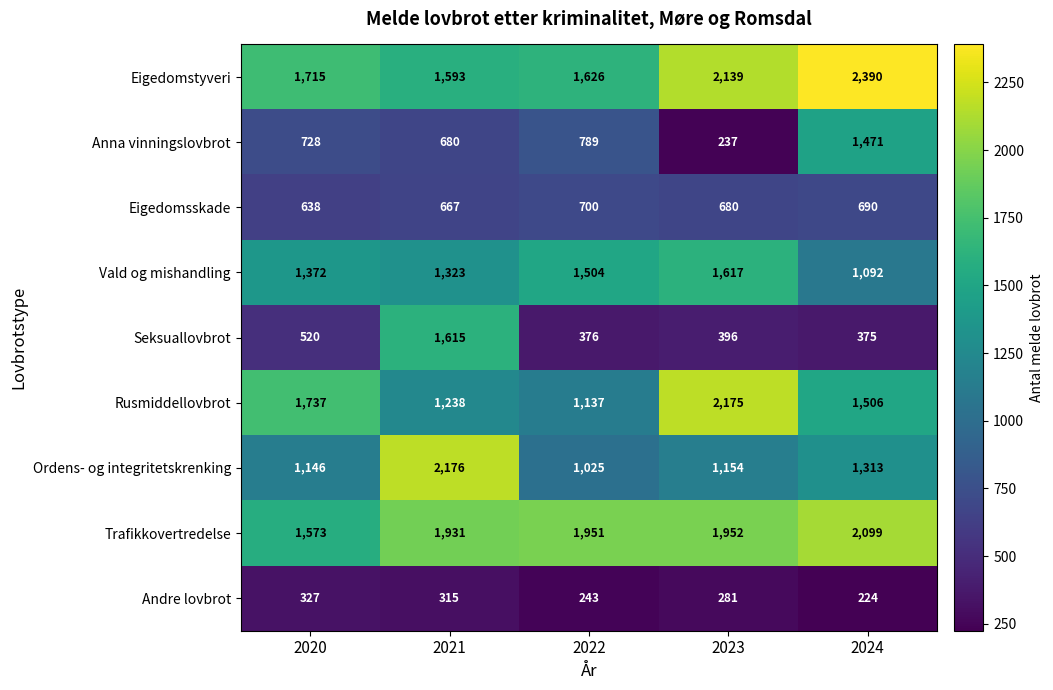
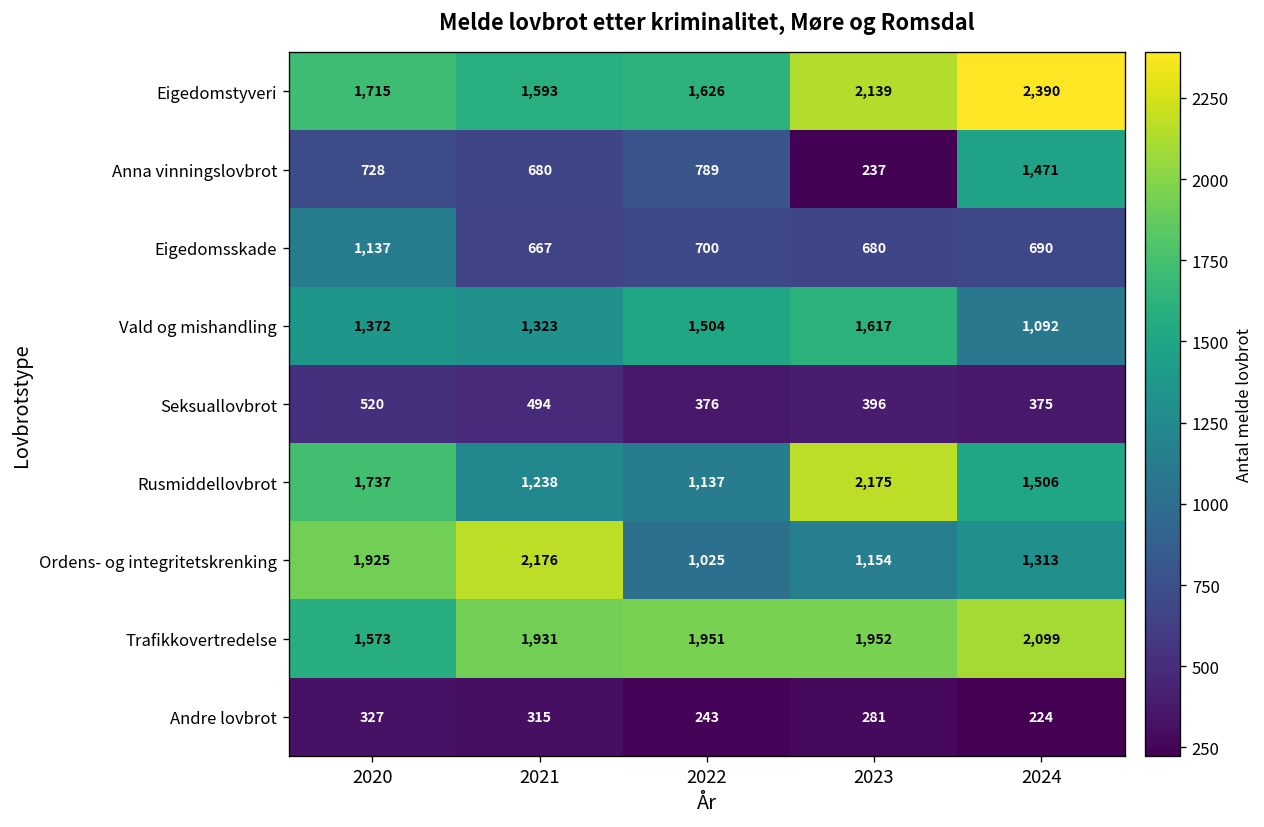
Eigedomsskade, 2020: 638 -> 1,137
Seksuallovbrot, 2021: 1,615 -> 494
Ordens- og integritetskrenking, 2020: 1,146 -> 1,925
